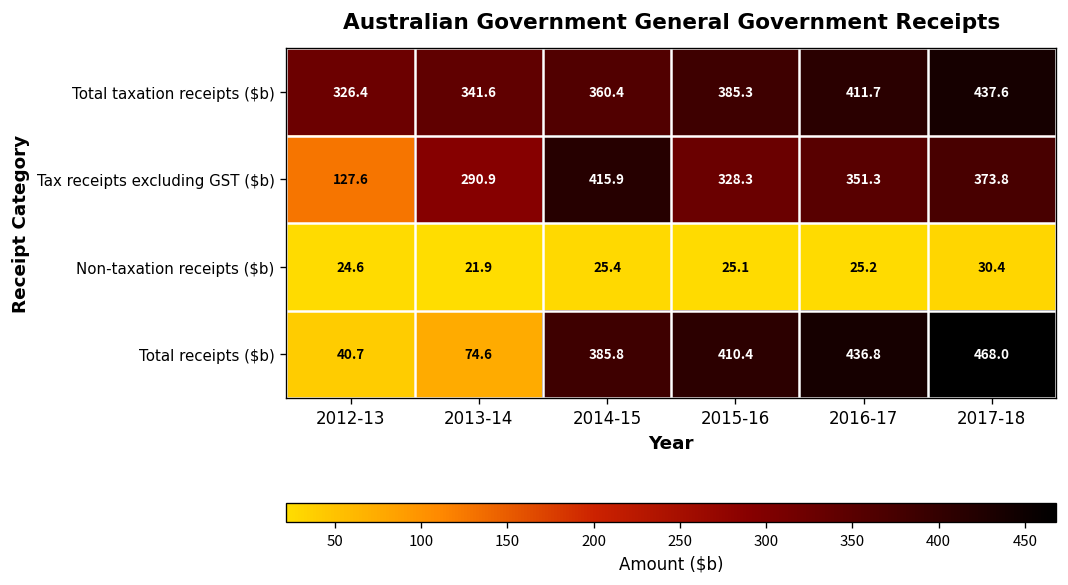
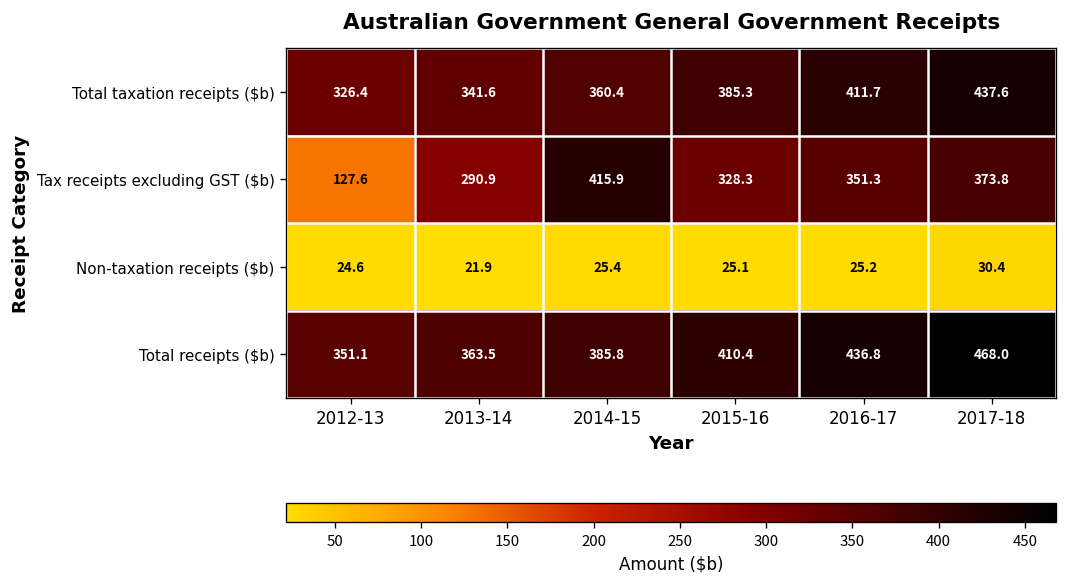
Total receipts ($b), 2012-13: 40.7 -> 351.1
Total receipts ($b), 2013-14: 74.6 -> 363.5
